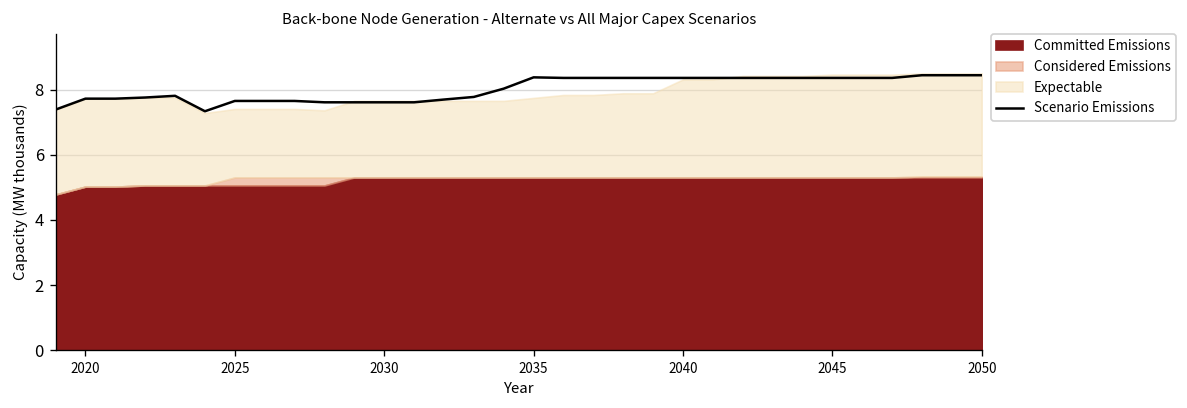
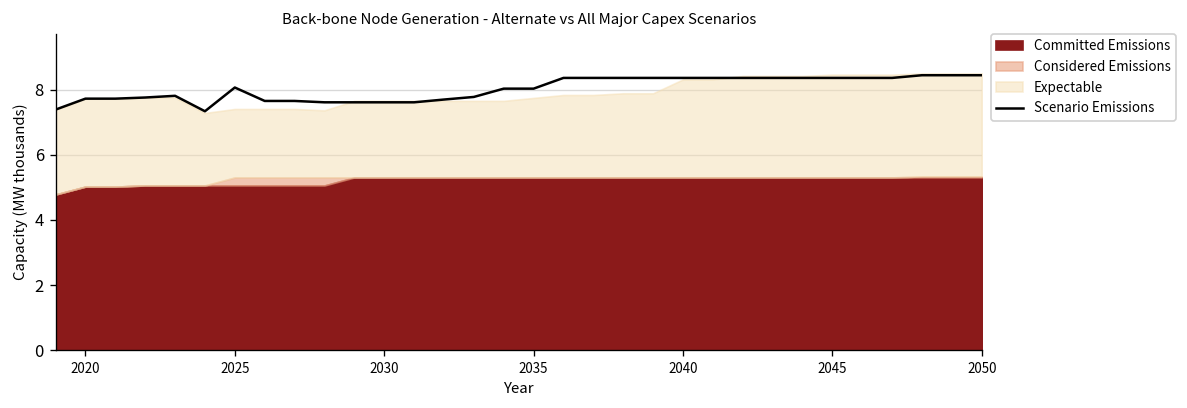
Scenario Emissions, 2025: 7.7 -> 8.1
Scenario Emissions, 2035: 8.4 -> 8.0
